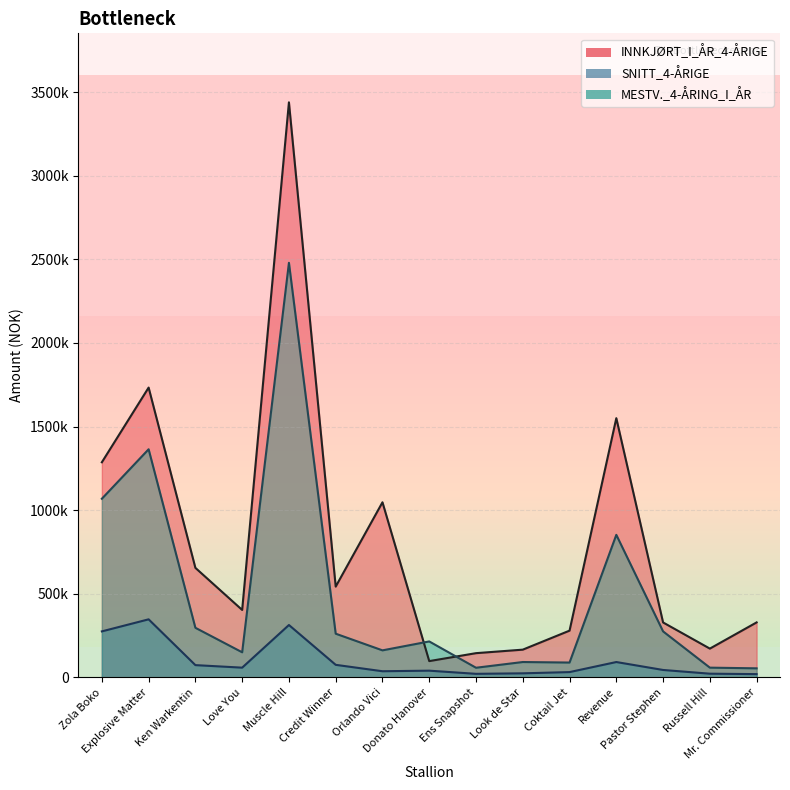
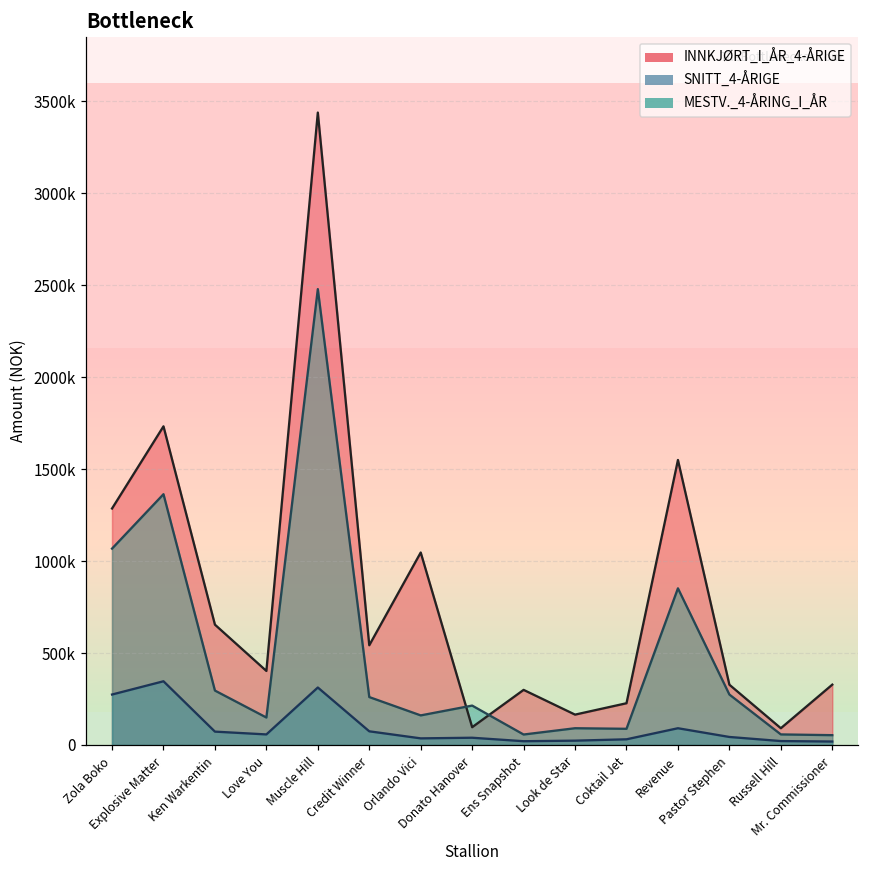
INNKJØRT_I_ÅR_4-ÅRIGE, Ens Snapshot: 140000 -> 300000
INNKJØRT_I_ÅR_4-ÅRIGE, Coktail Jet: 280000 -> 230000
INNKJØRT_I_ÅR_4-ÅRIGE, Russell Hill: 170000 -> 90000
